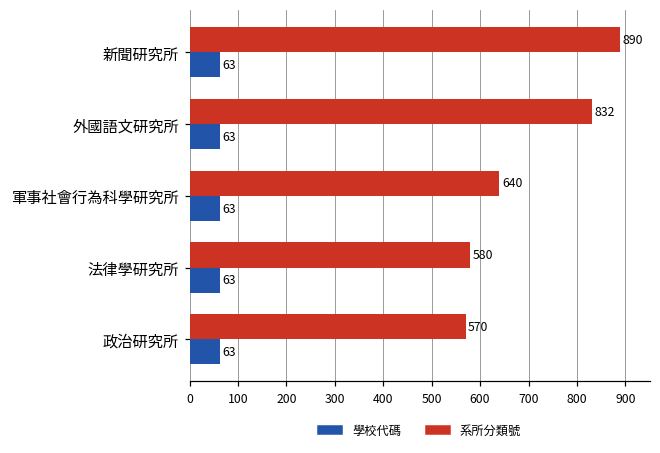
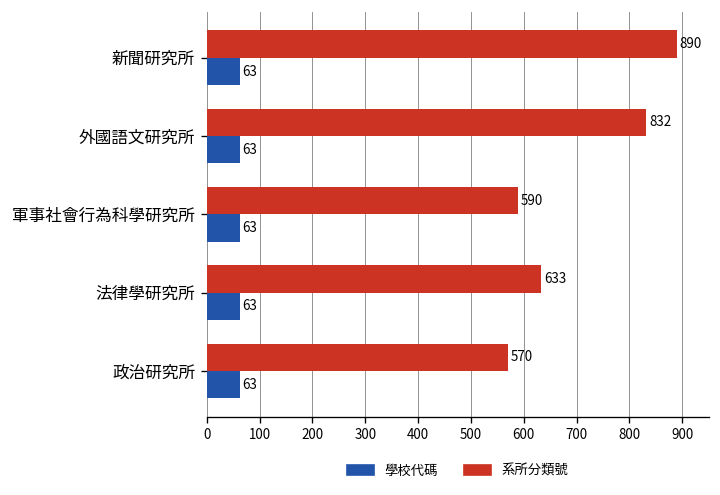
系所分類號, 軍事社會行為科學研究所: 640 -> 590
系所分類號, 法律學研究所: 580 -> 633
